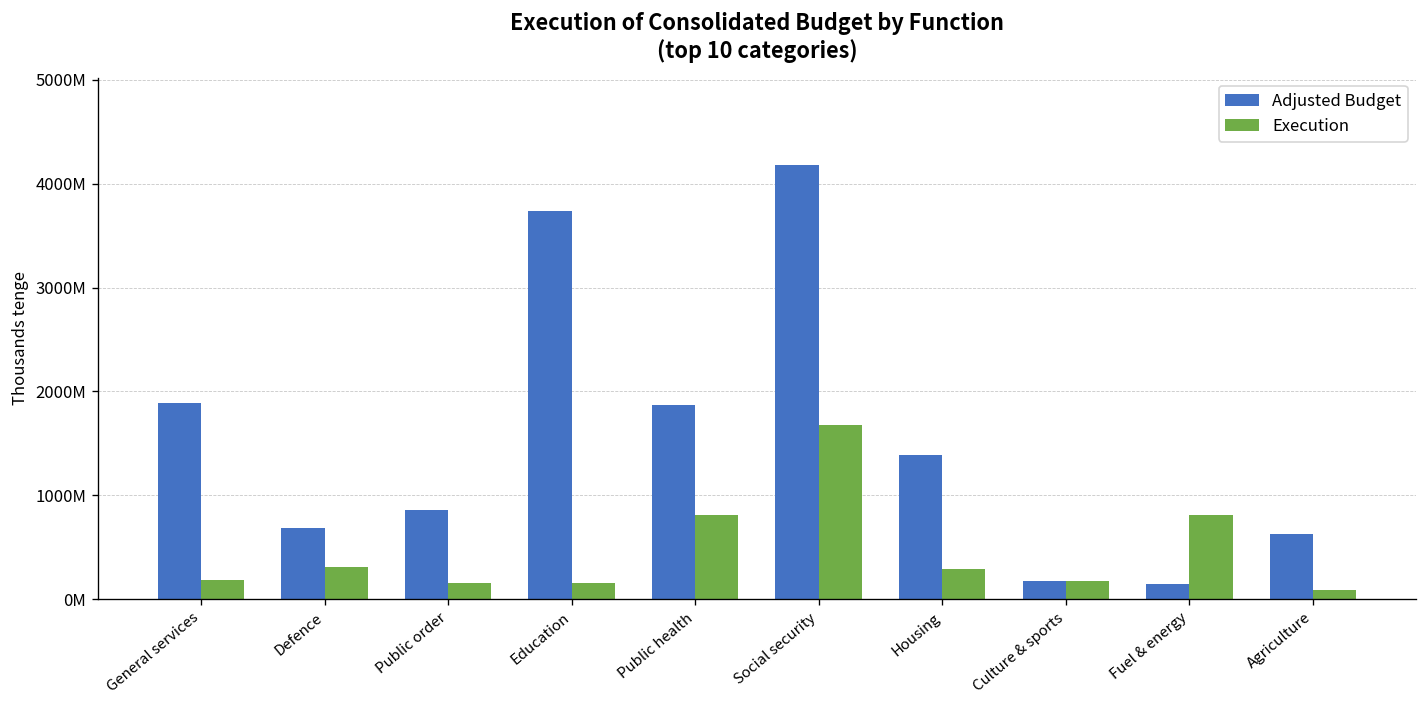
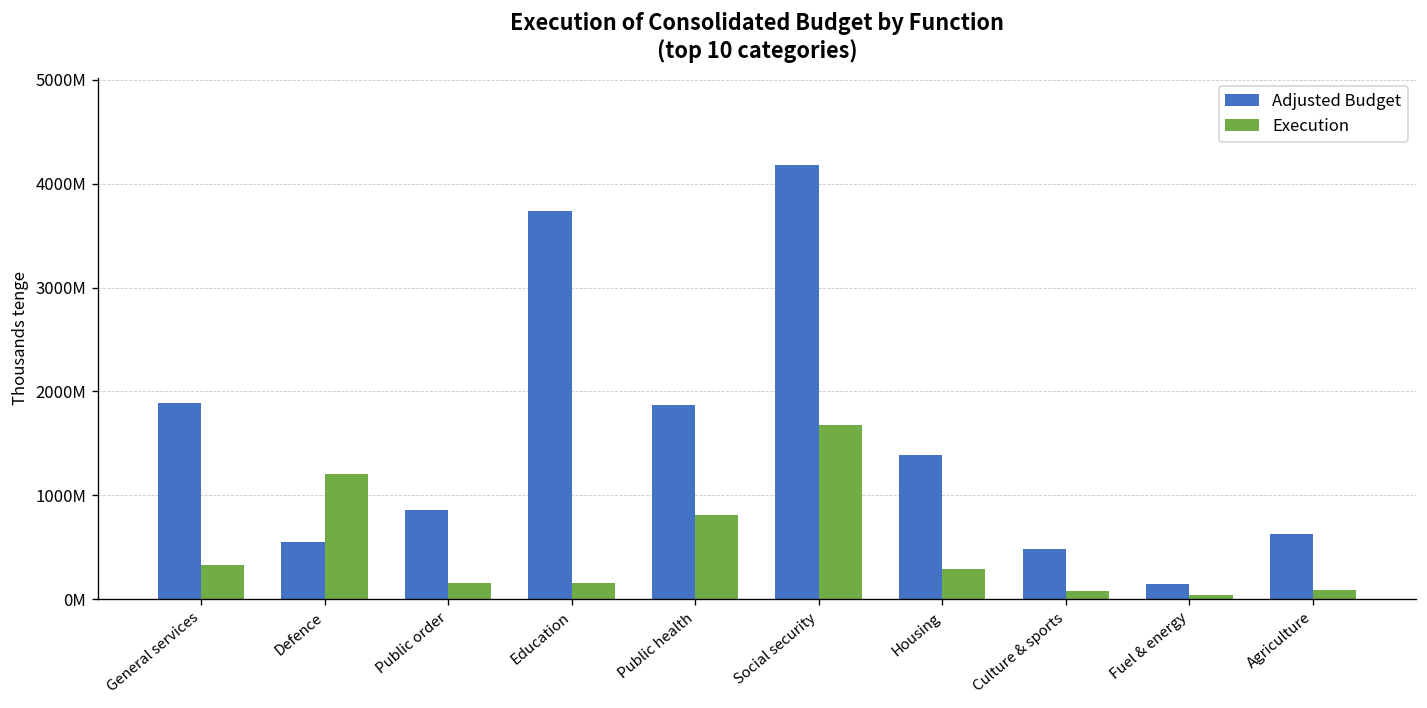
Execution, General services: 200000000 -> 300000000
Adjusted Budget, Defence: 700000000 -> 600000000
Execution, Defence: 300000000 -> 1200000000
Adjusted Budget, Culture & sports: 200000000 -> 500000000
Execution, Culture & sports: 200000000 -> 100000000
Execution, Fuel & energy: 800000000 -> 0
